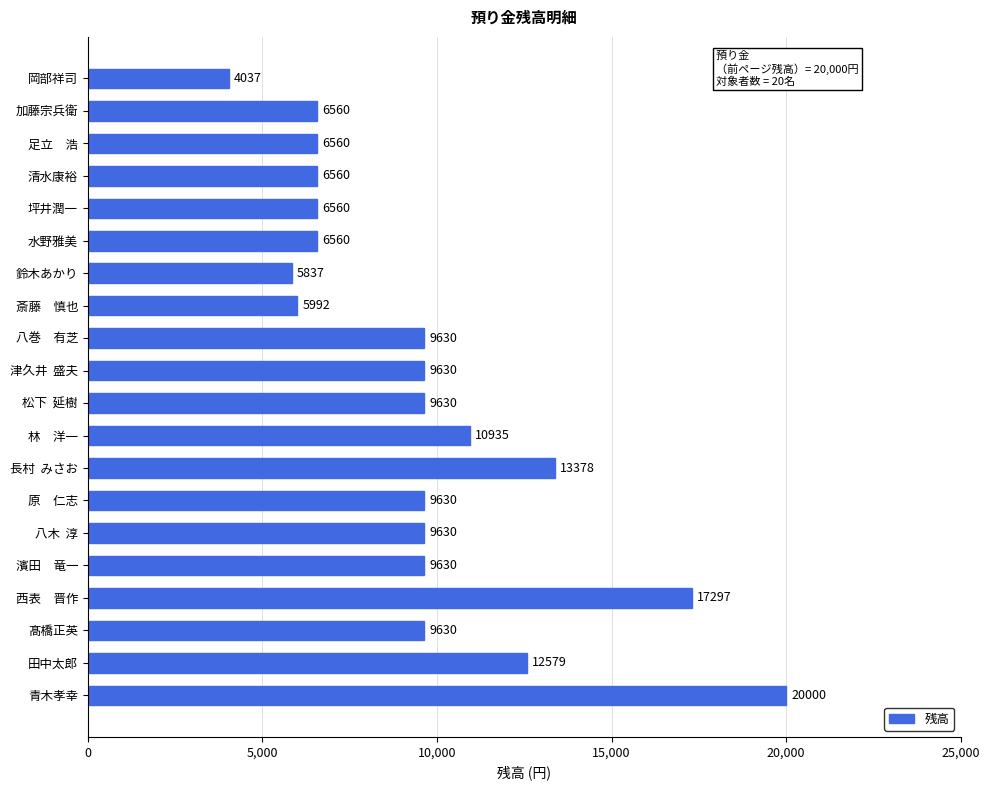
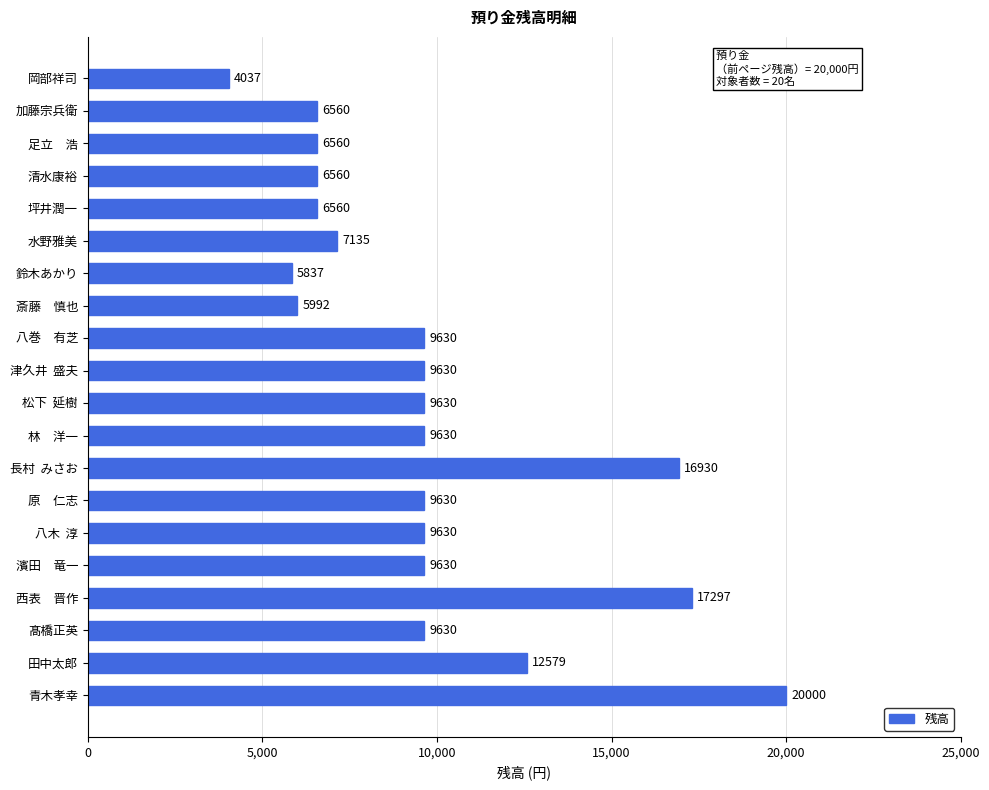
水野雅美: 6560 -> 7135
林 洋一: 10935 -> 9630
長村 みさお: 13378 -> 16930
